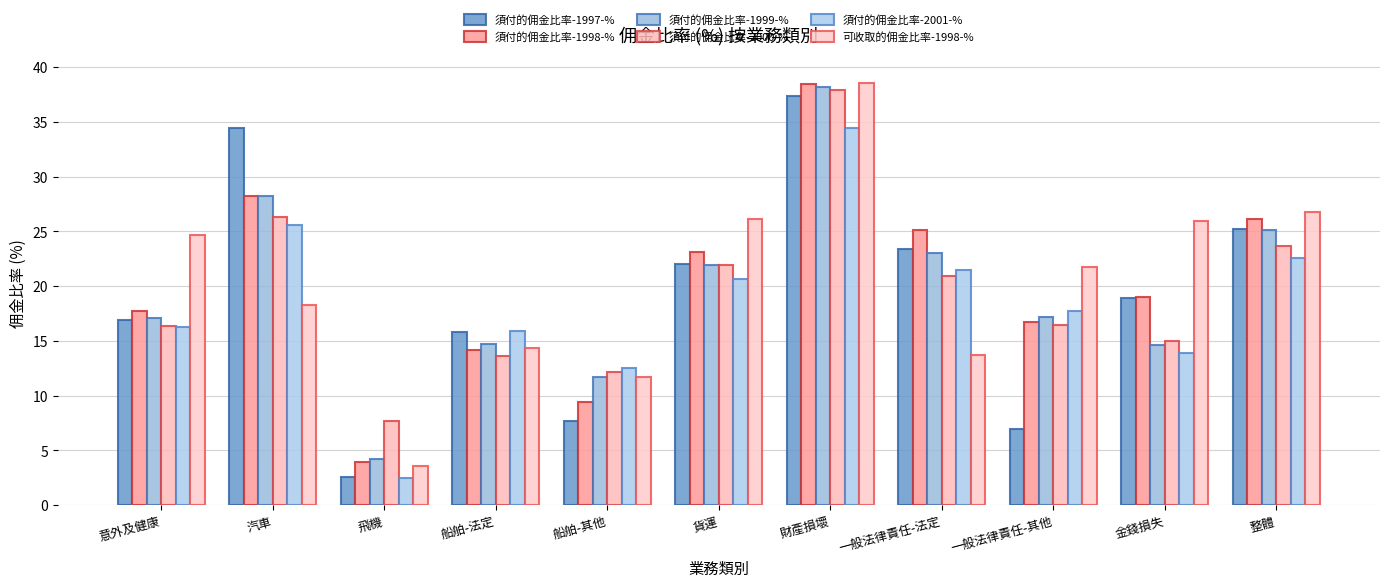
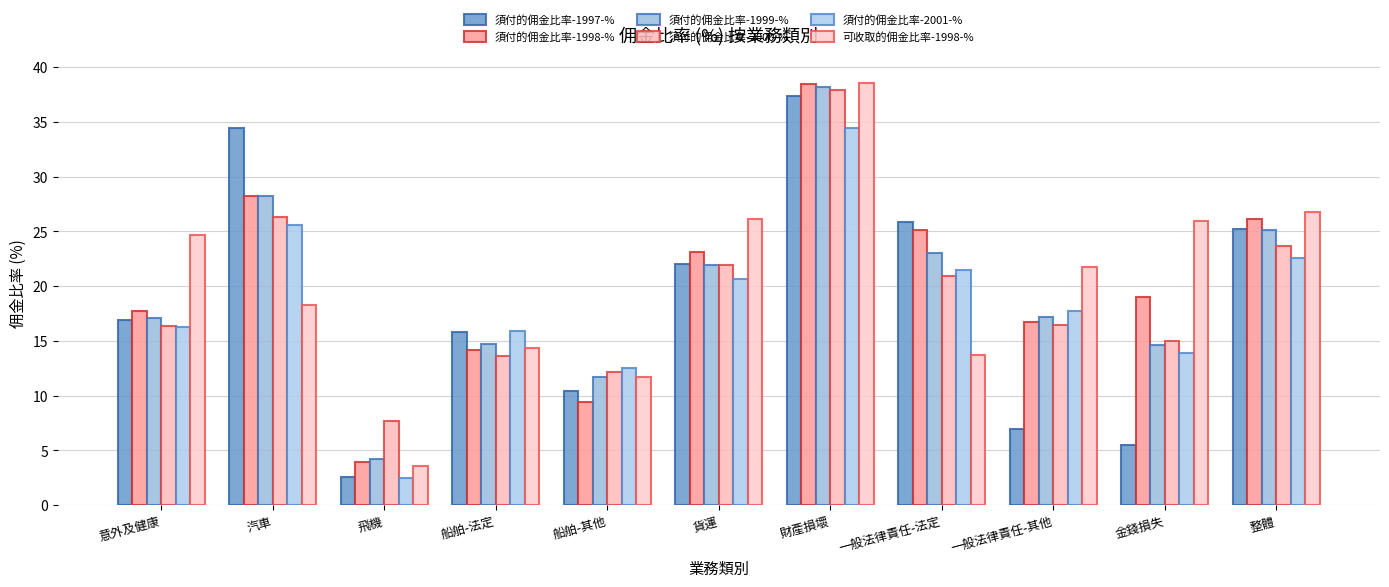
須付的佣金比率-1997-%, 船舶-其他: 7.7 -> 10.4
須付的佣金比率-1997-%, 一般法律責任-法定: 23.4 -> 25.9
須付的佣金比率-1997-%, 金錢損失: 18.9 -> 5.5
